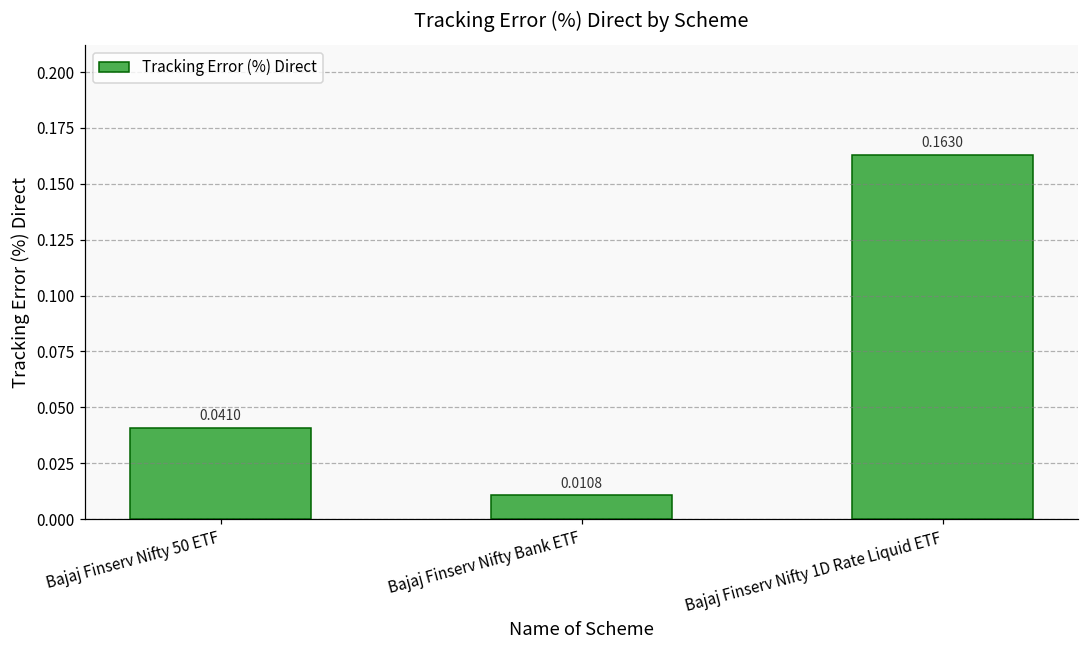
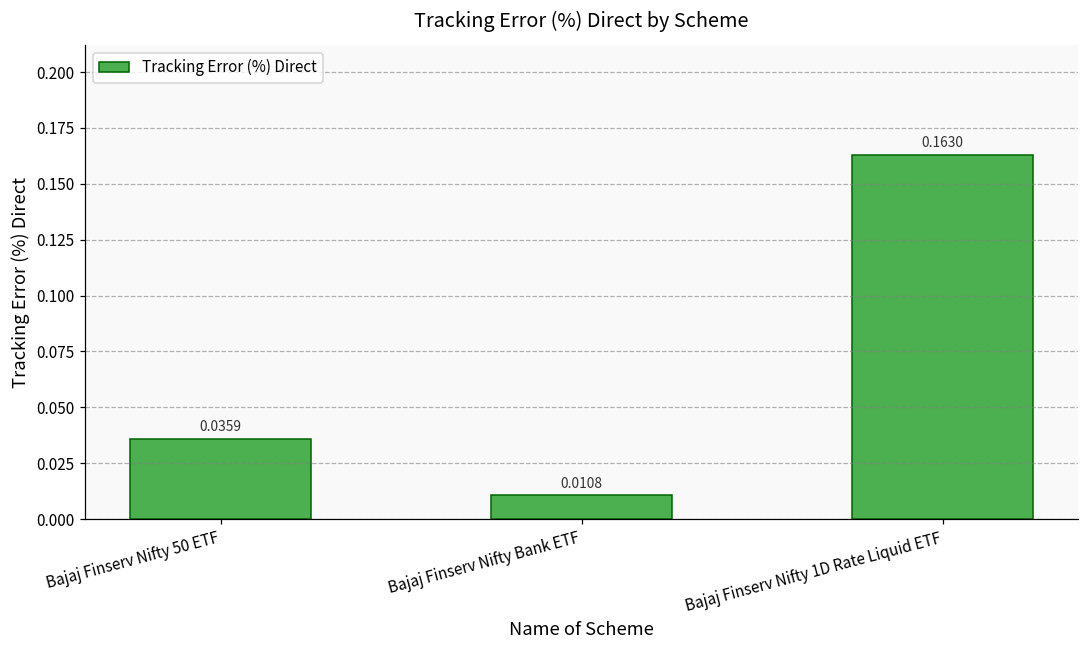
Bajaj Finserv Nifty 50 ETF: 0.0410 -> 0.0359
